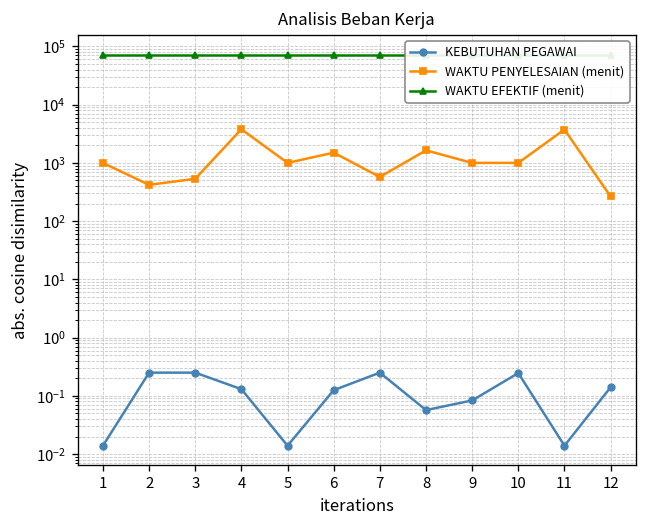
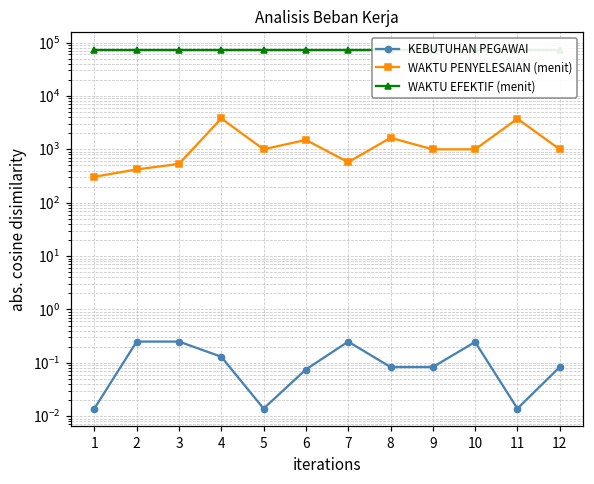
WAKTU PENYELESAIAN (menit), 1: 1000 -> 300
KEBUTUHAN PEGAWAI, 6: 0.13 -> 0.08
KEBUTUHAN PEGAWAI, 8: 0.06 -> 0.08
KEBUTUHAN PEGAWAI, 12: 0.14 -> 0.08
WAKTU PENYELESAIAN (menit), 12: 300 -> 1000
